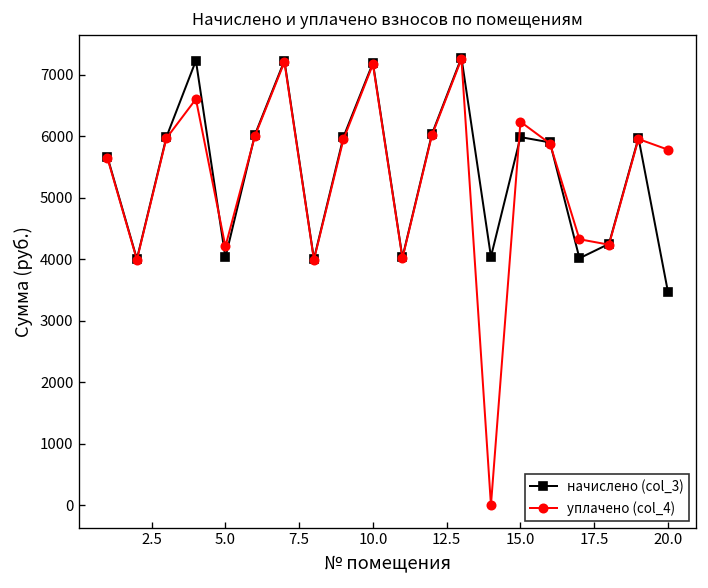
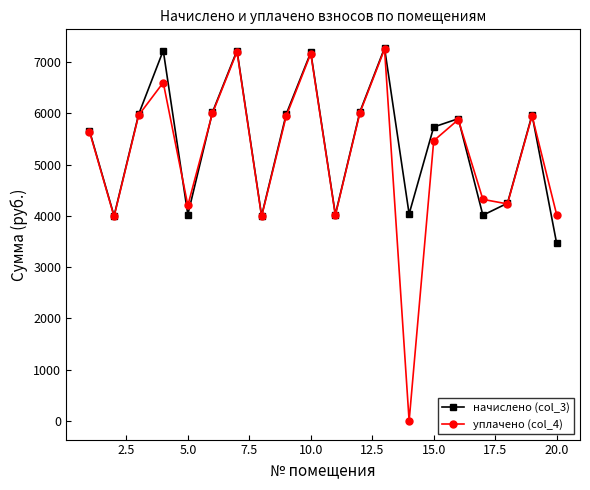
начислено (col_3), 15.0: 6000 -> 5700
уплачено (col_4), 15.0: 6200 -> 5500
уплачено (col_4), 20.0: 5800 -> 4000
